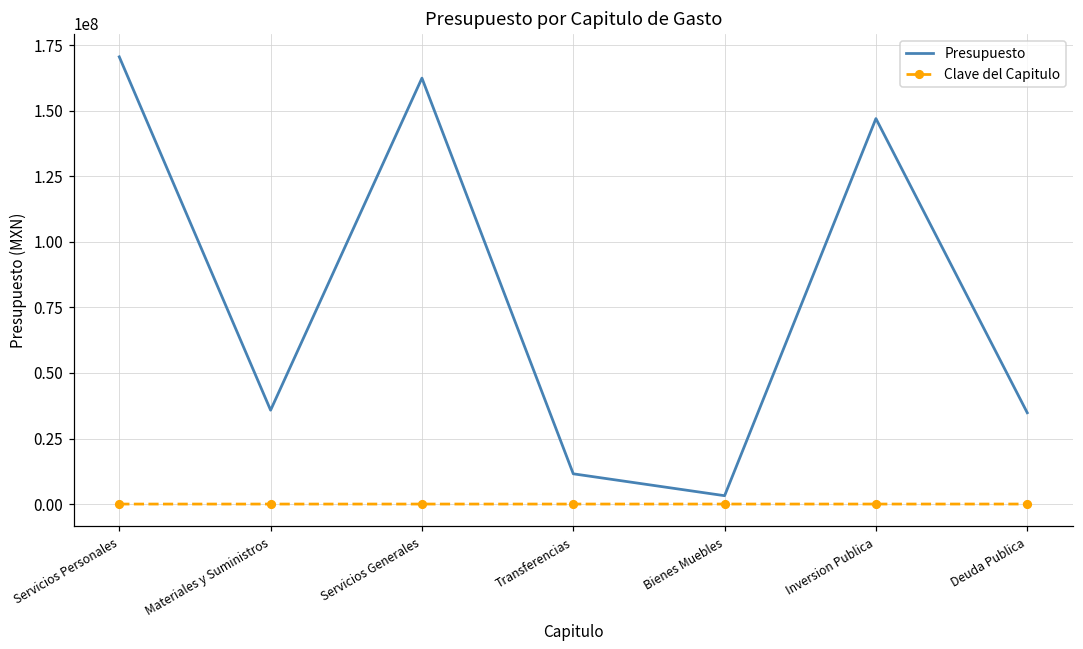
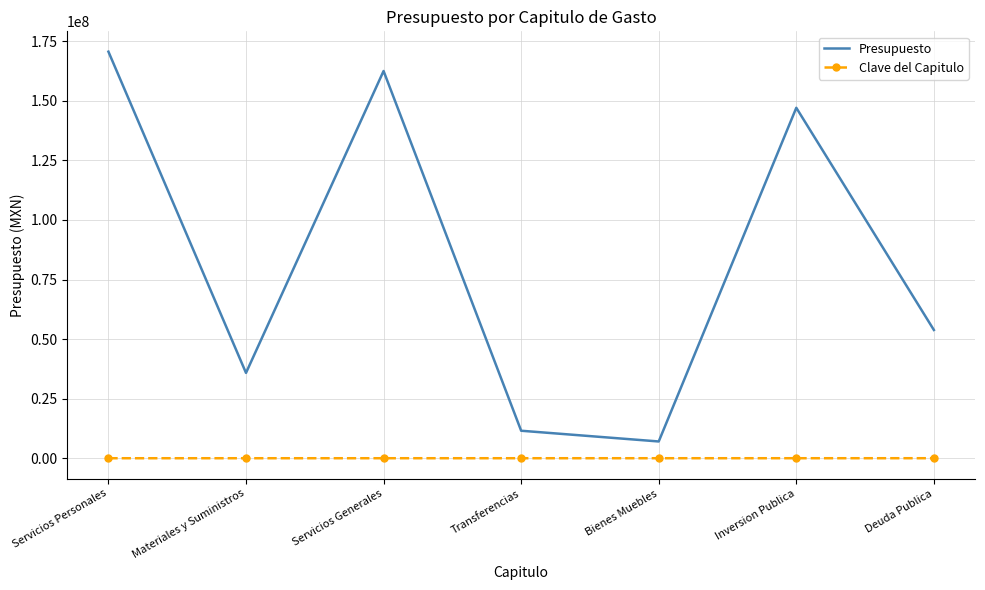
Presupuesto, Bienes Muebles: 3000000 -> 7000000
Presupuesto, Deuda Publica: 35000000 -> 54000000
